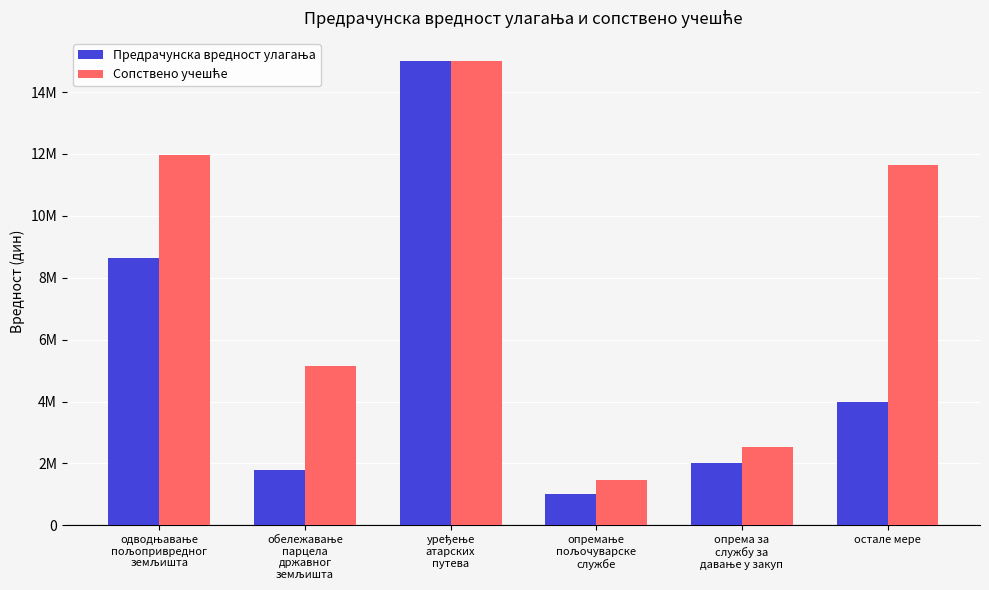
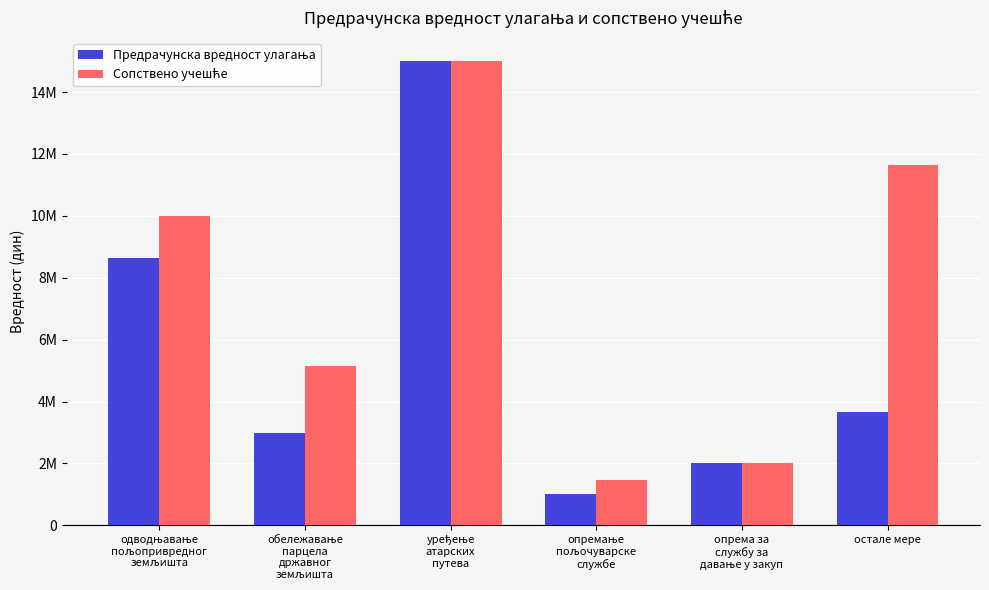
Сопствено учешће, одводњавање пољопривредног земљишта: 12000000 -> 10000000
Предрачунска вредност улагања, обележавање парцела државног земљишта: 1800000 -> 3000000
Сопствено учешће, опрема за службу за давање у закуп: 2500000 -> 2000000
Предрачунска вредност улагања, остале мере: 4000000 -> 3700000
